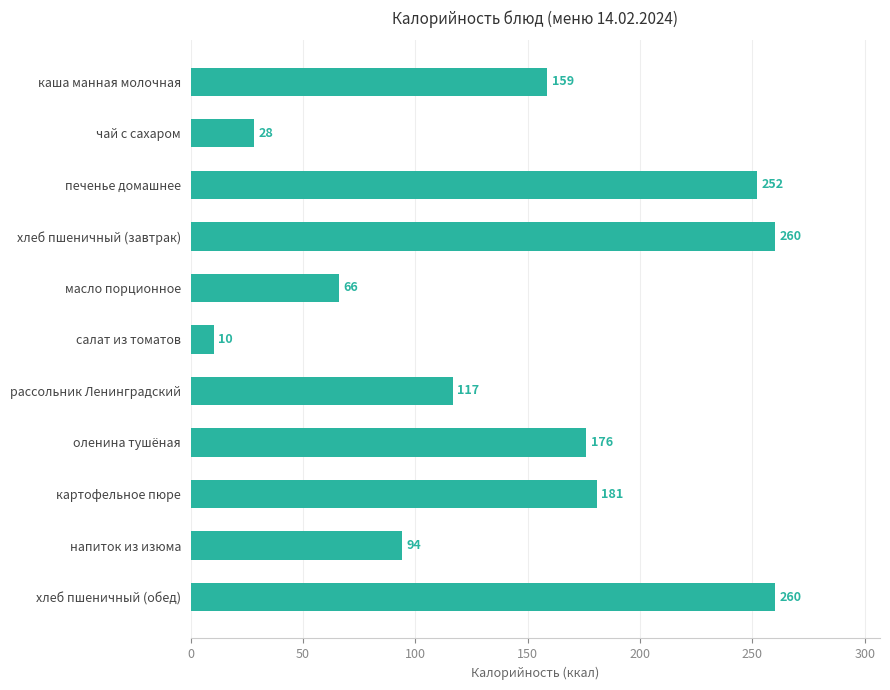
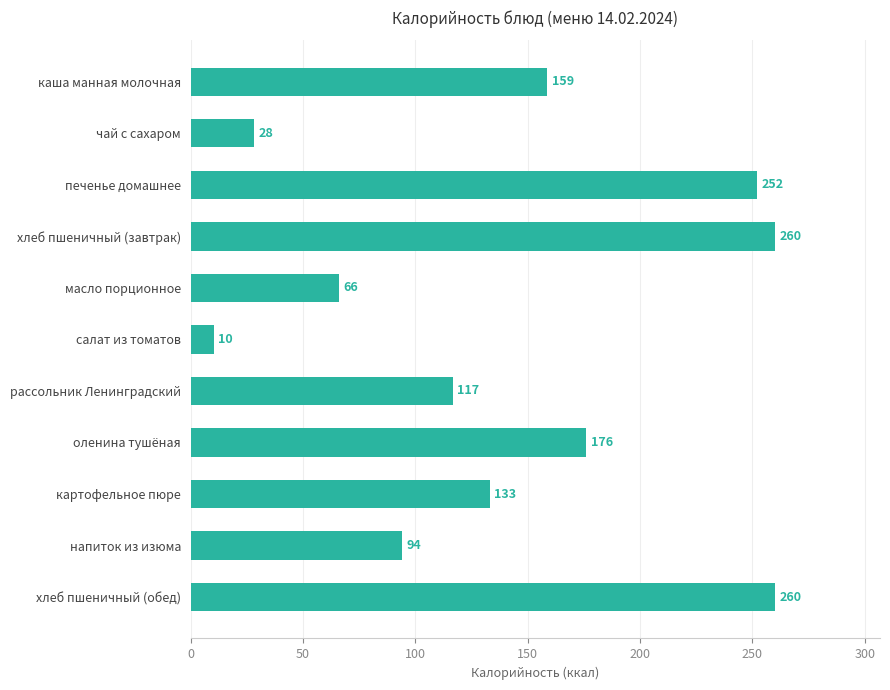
картофельное пюре: 181 -> 133
